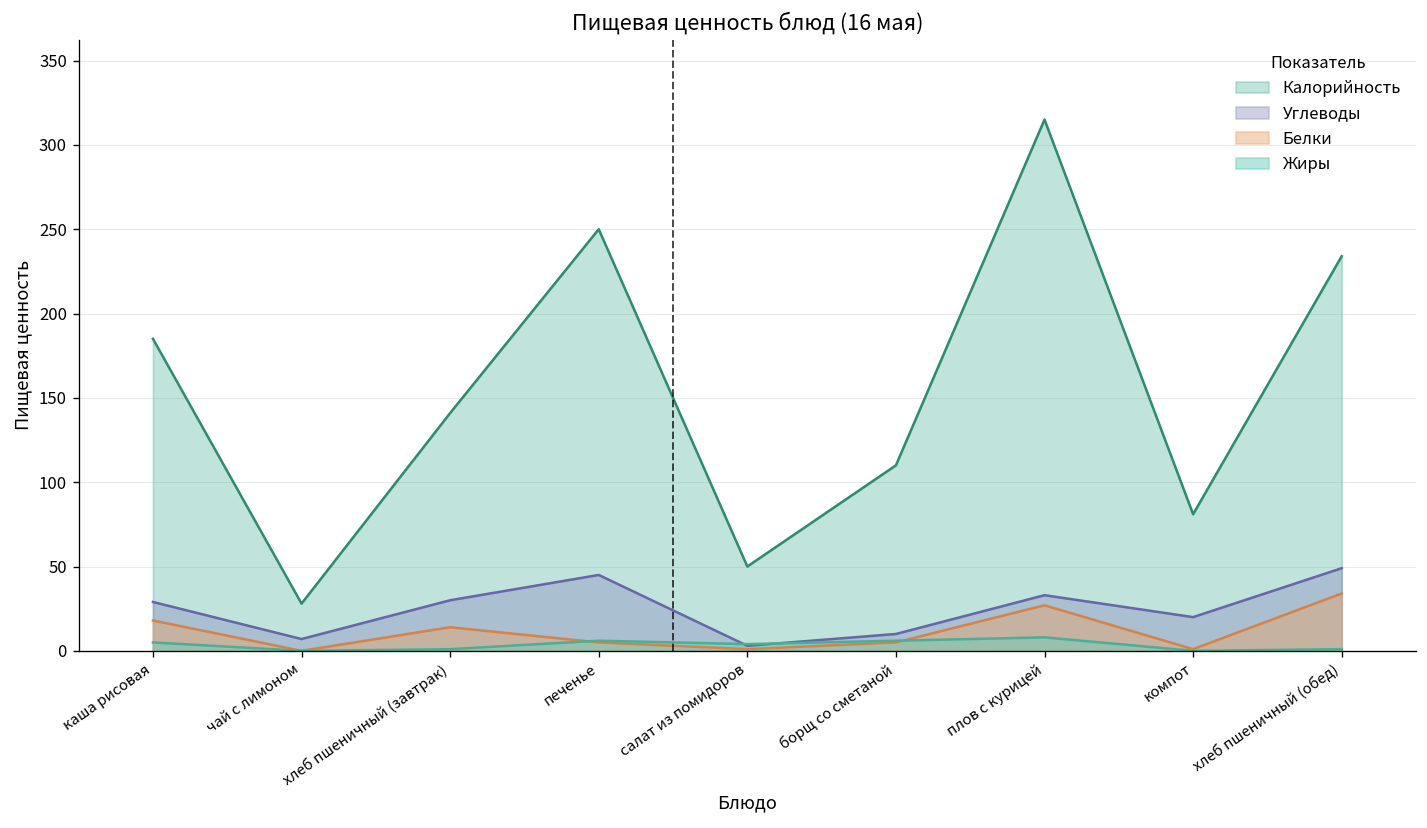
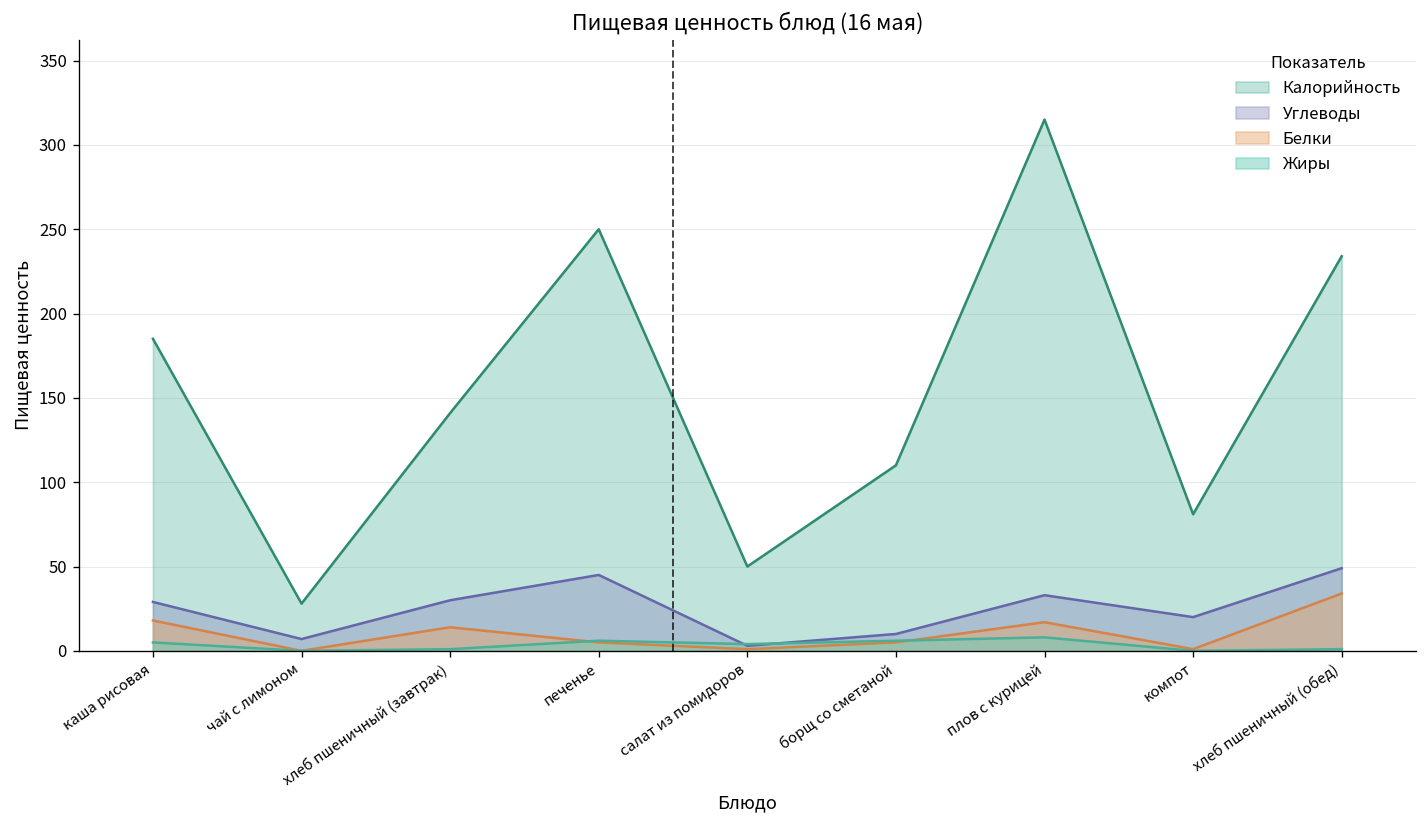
Белки, плов с курицей: 27 -> 17
